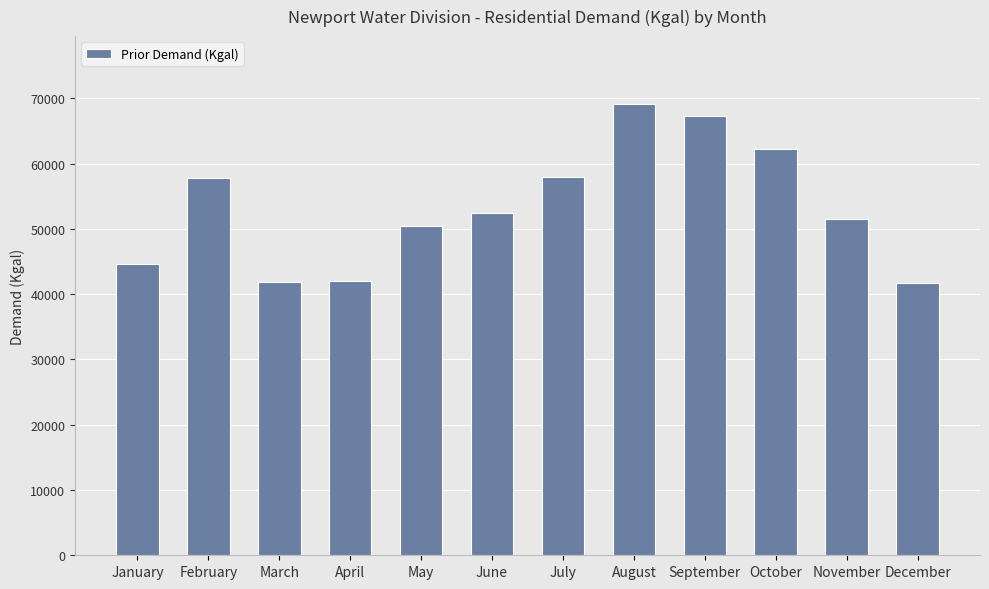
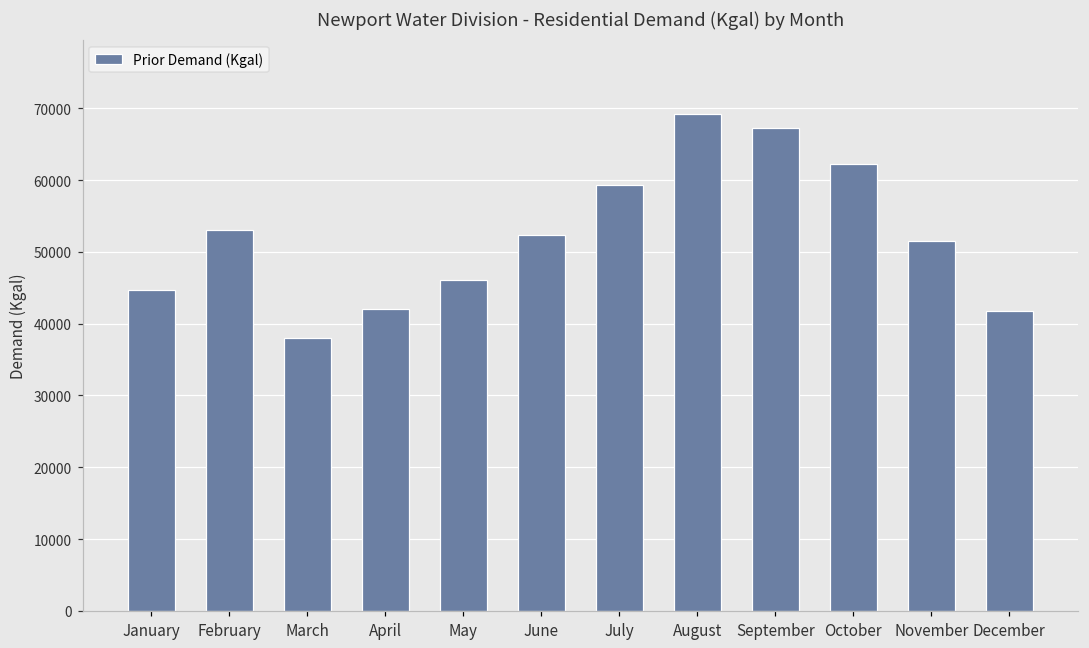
February: 58000 -> 53000
March: 42000 -> 38000
May: 50000 -> 46000
July: 58000 -> 59000
